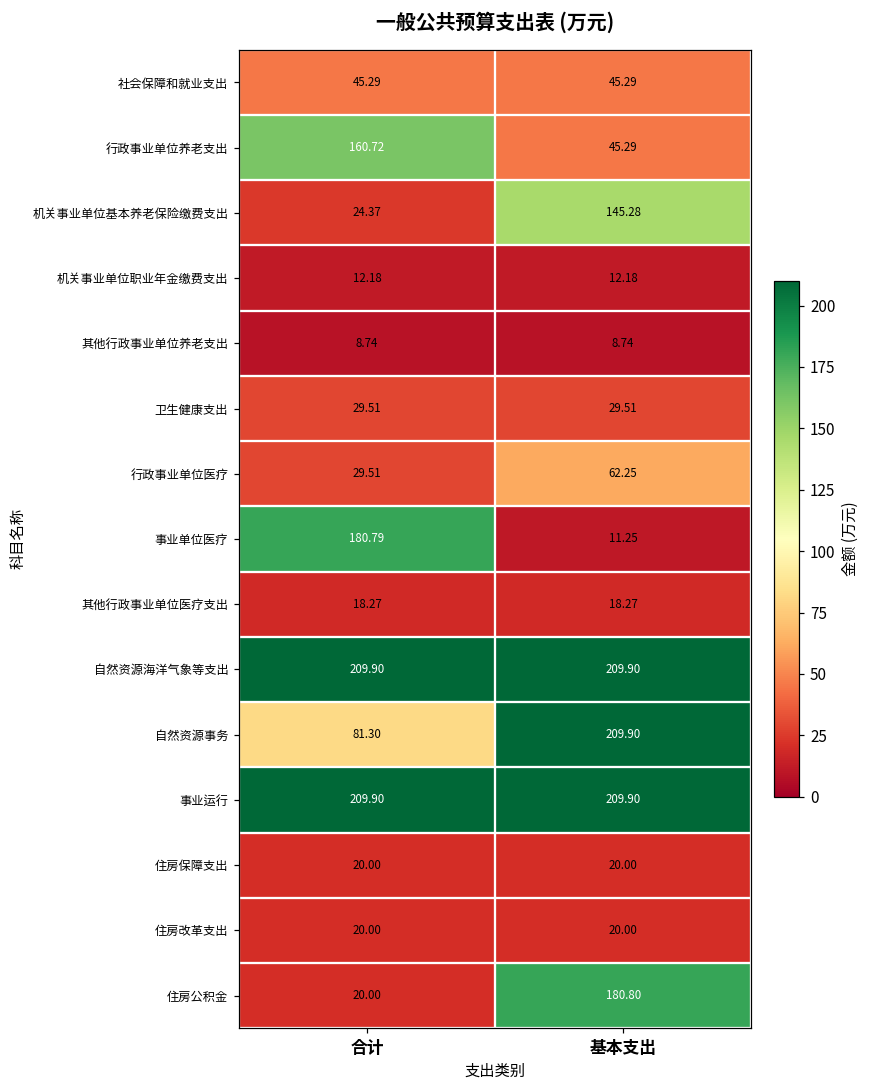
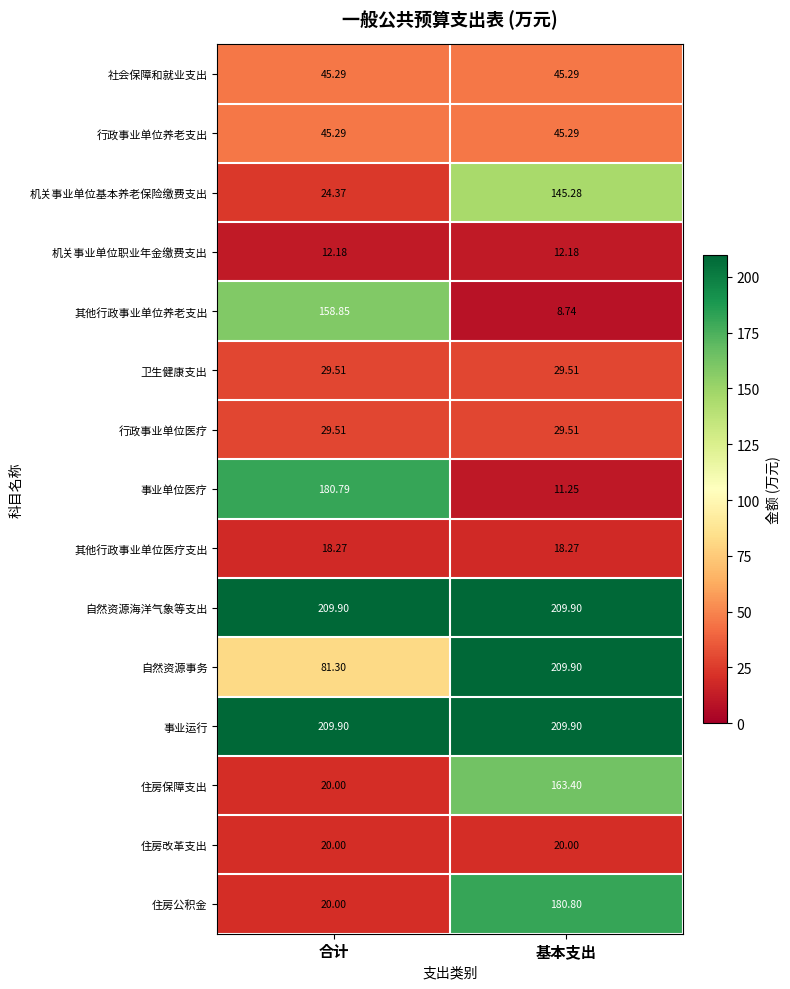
行政事业单位养老支出, 合计: 160.72 -> 45.29
其他行政事业单位养老支出, 合计: 8.74 -> 158.85
行政事业单位医疗, 基本支出: 62.25 -> 29.51
住房保障支出, 基本支出: 20.00 -> 163.40
